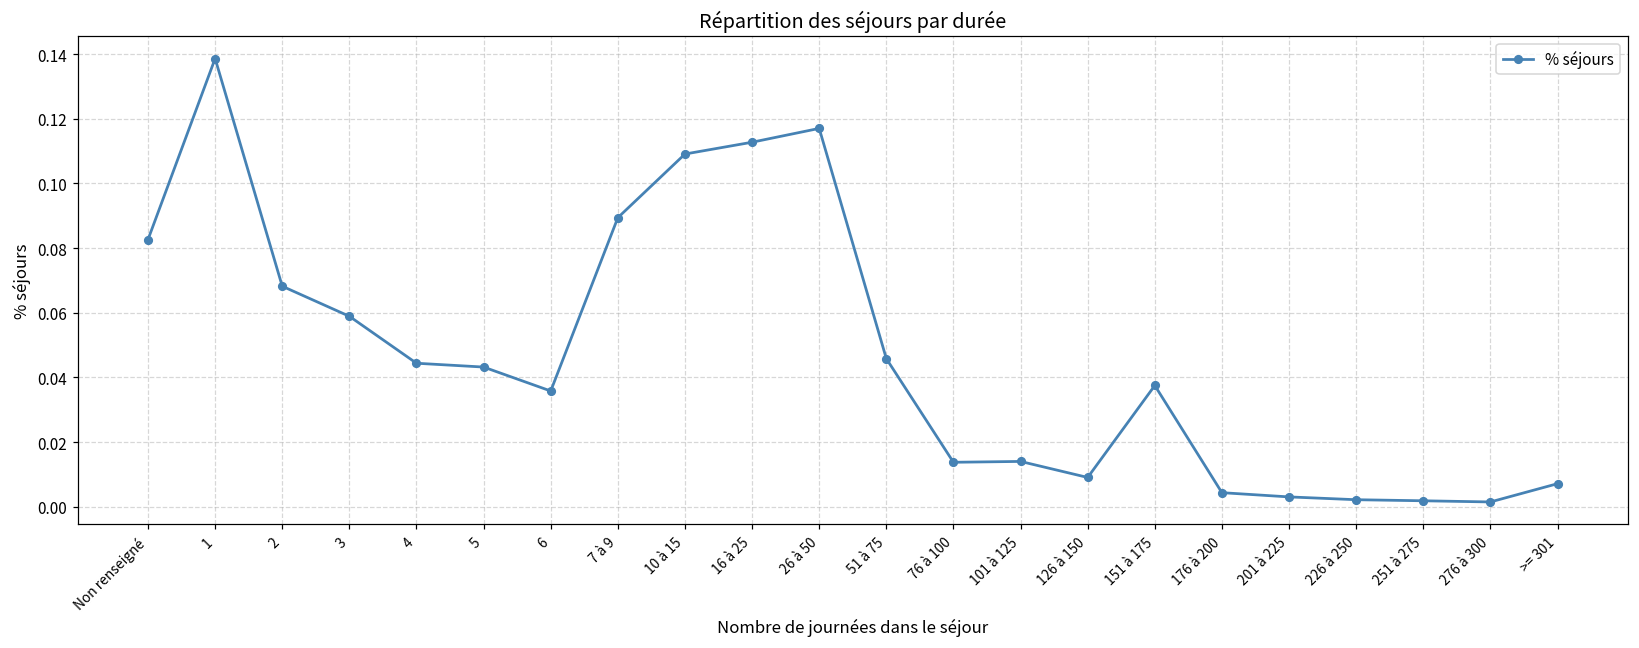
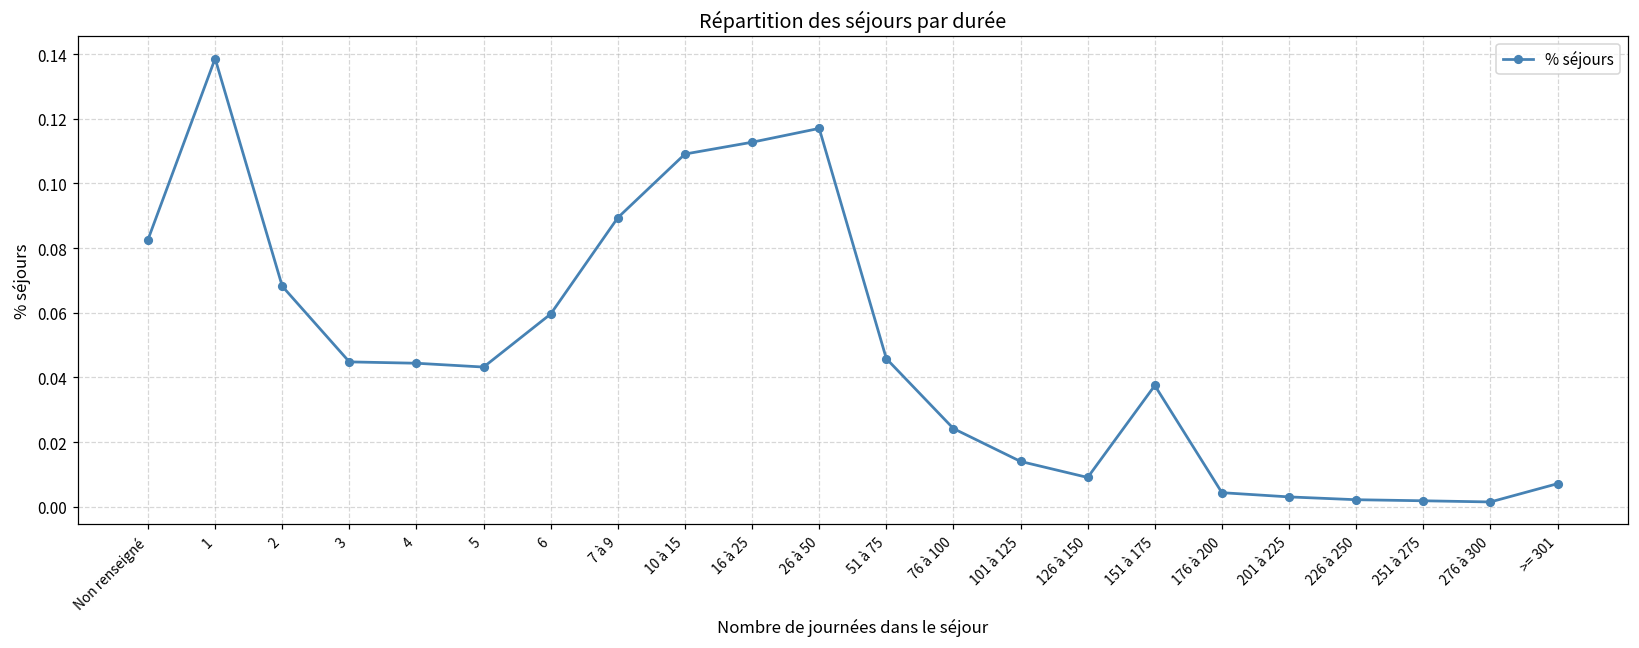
3: 0.059 -> 0.045
6: 0.036 -> 0.060
76 à 100: 0.014 -> 0.024
